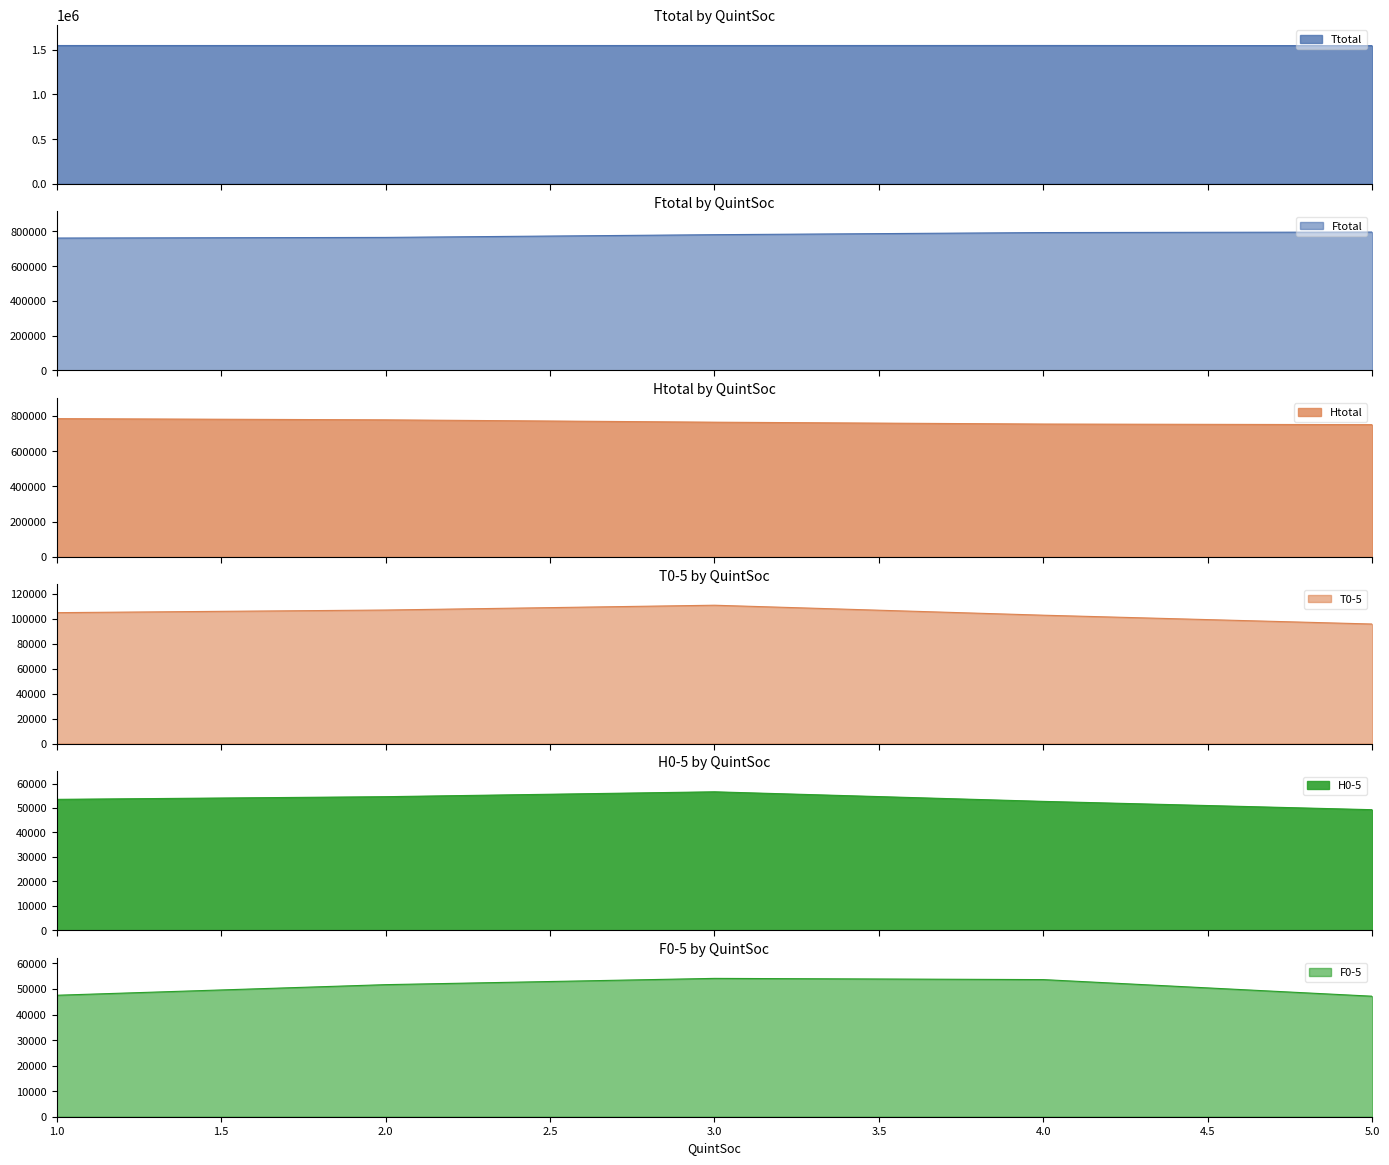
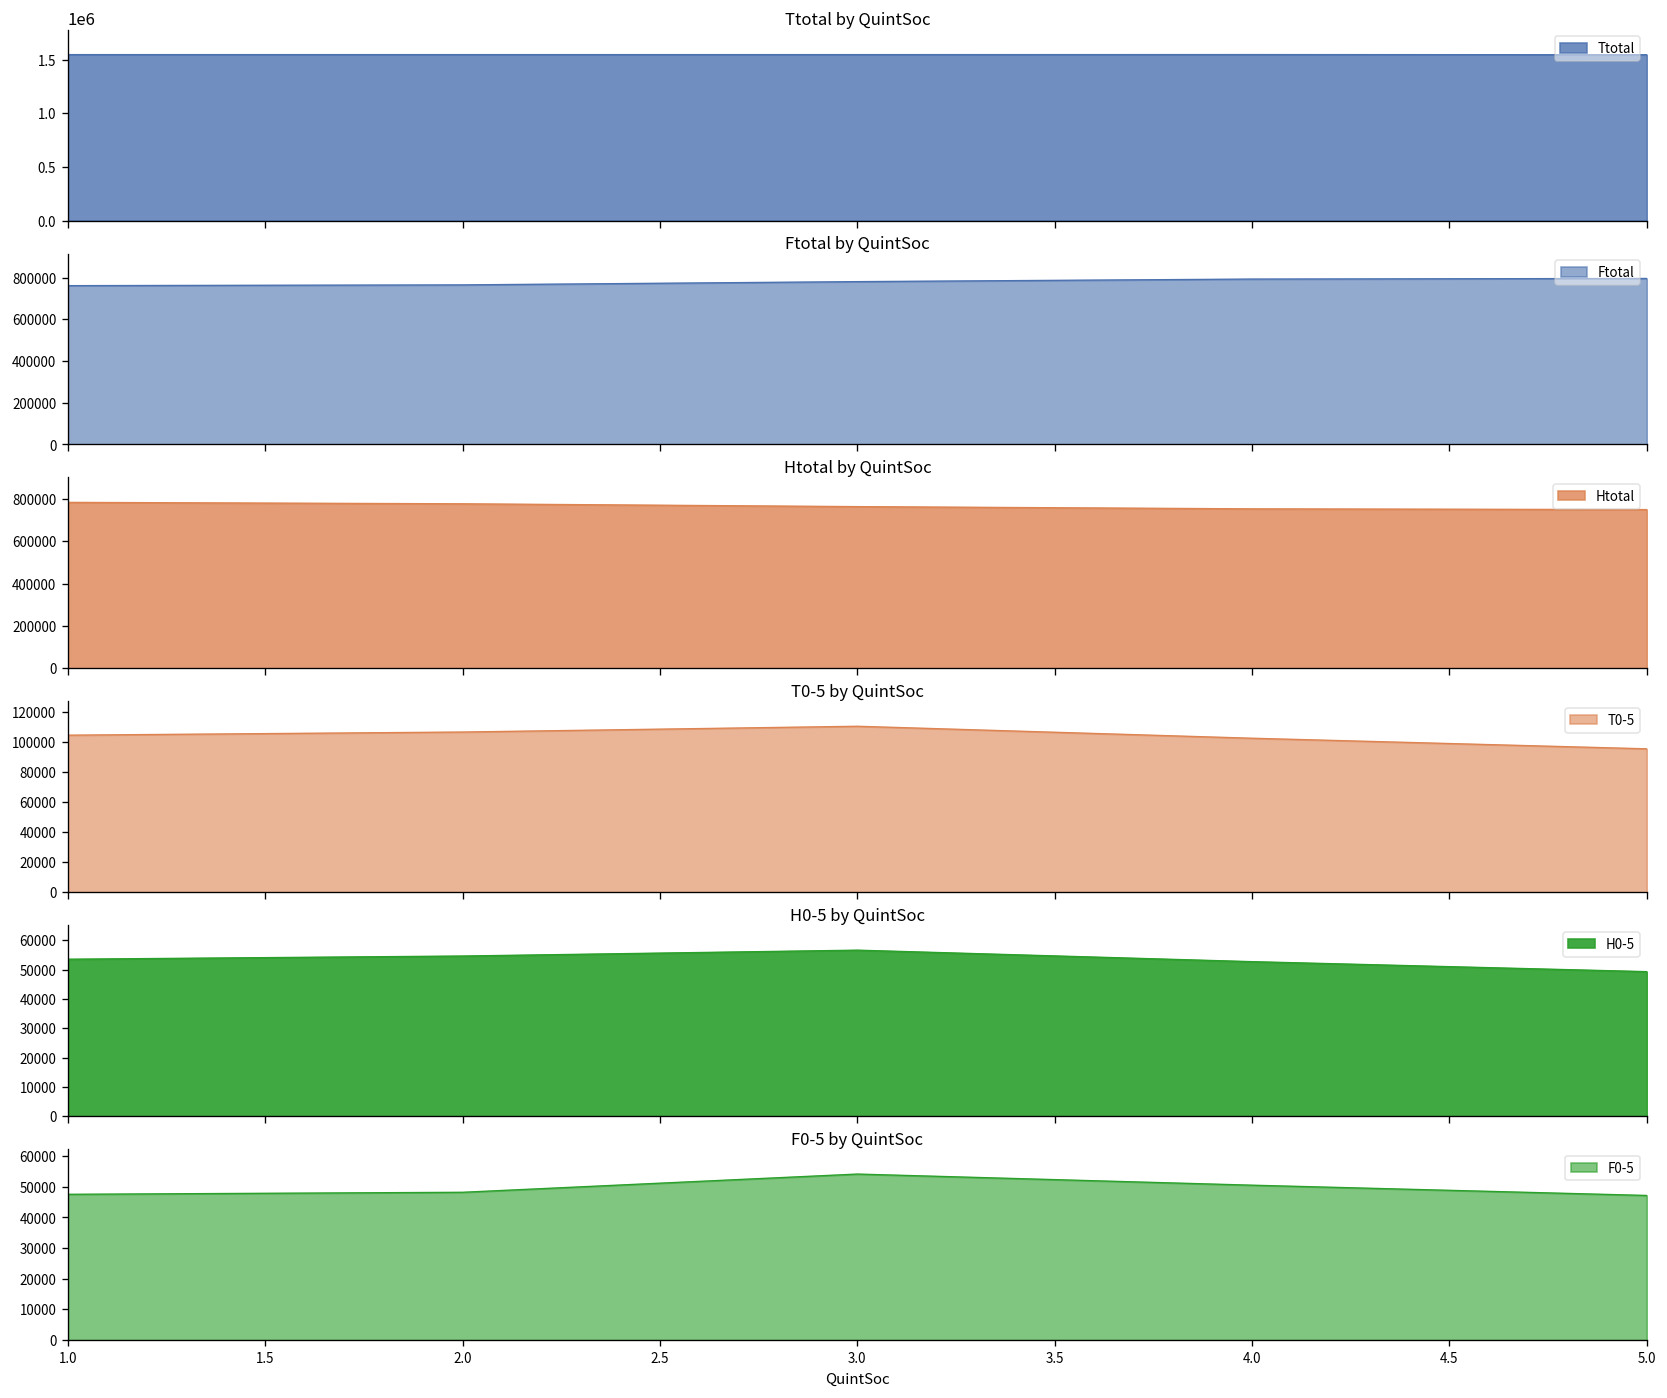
F0-5 by QuintSoc, 2.0: 52000 -> 48000
F0-5 by QuintSoc, 4.0: 54000 -> 51000
